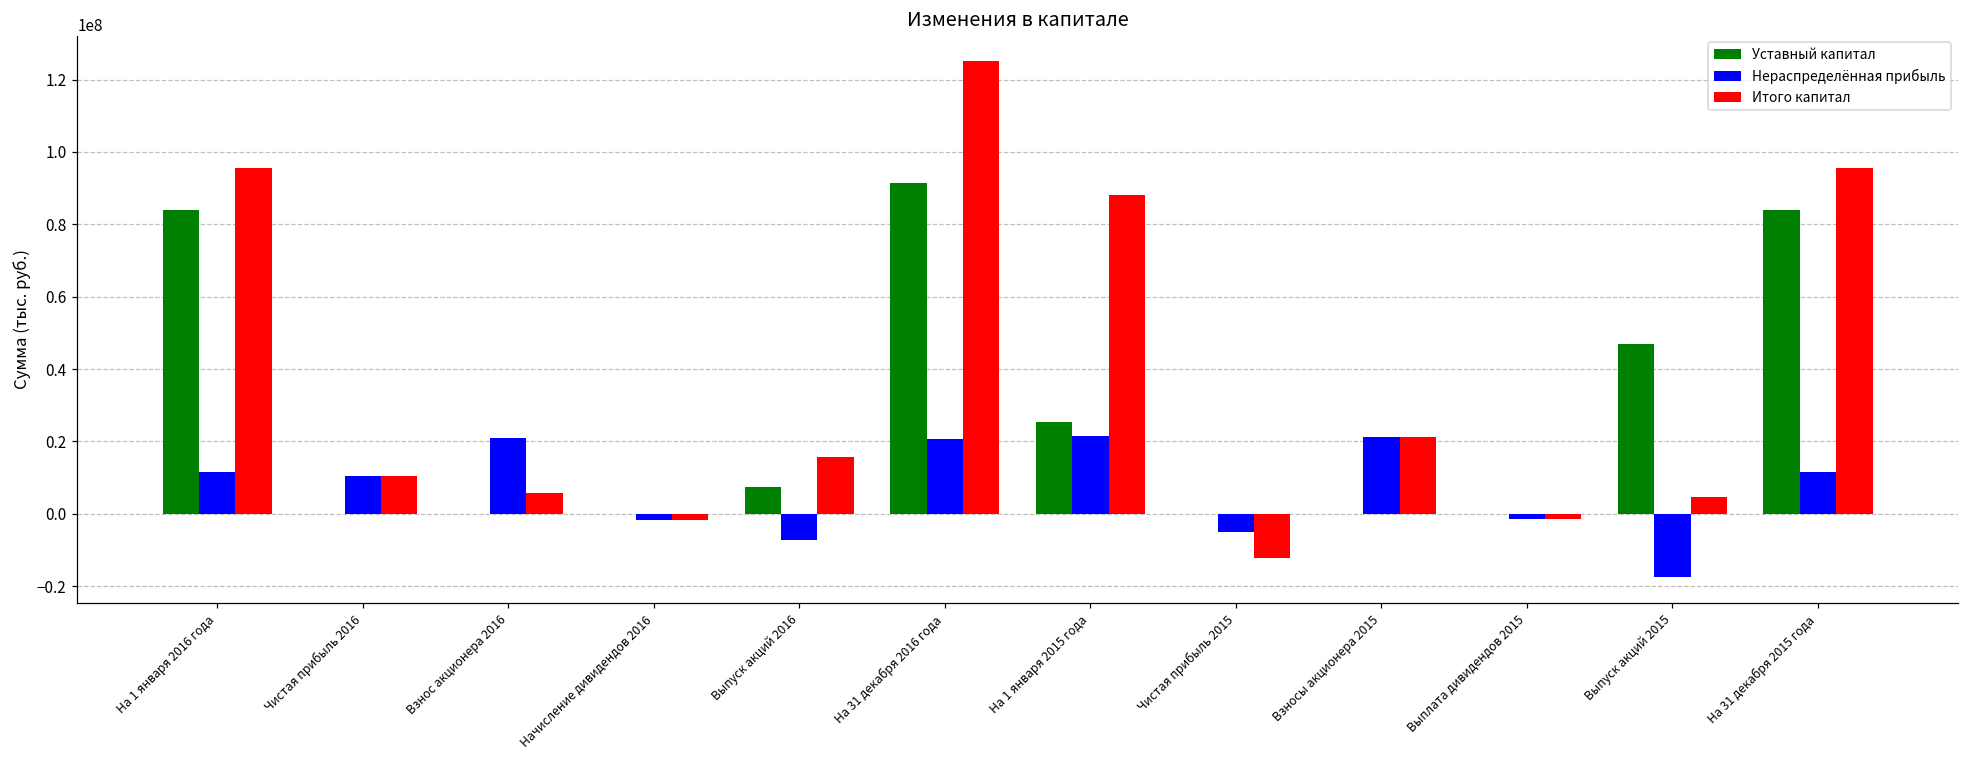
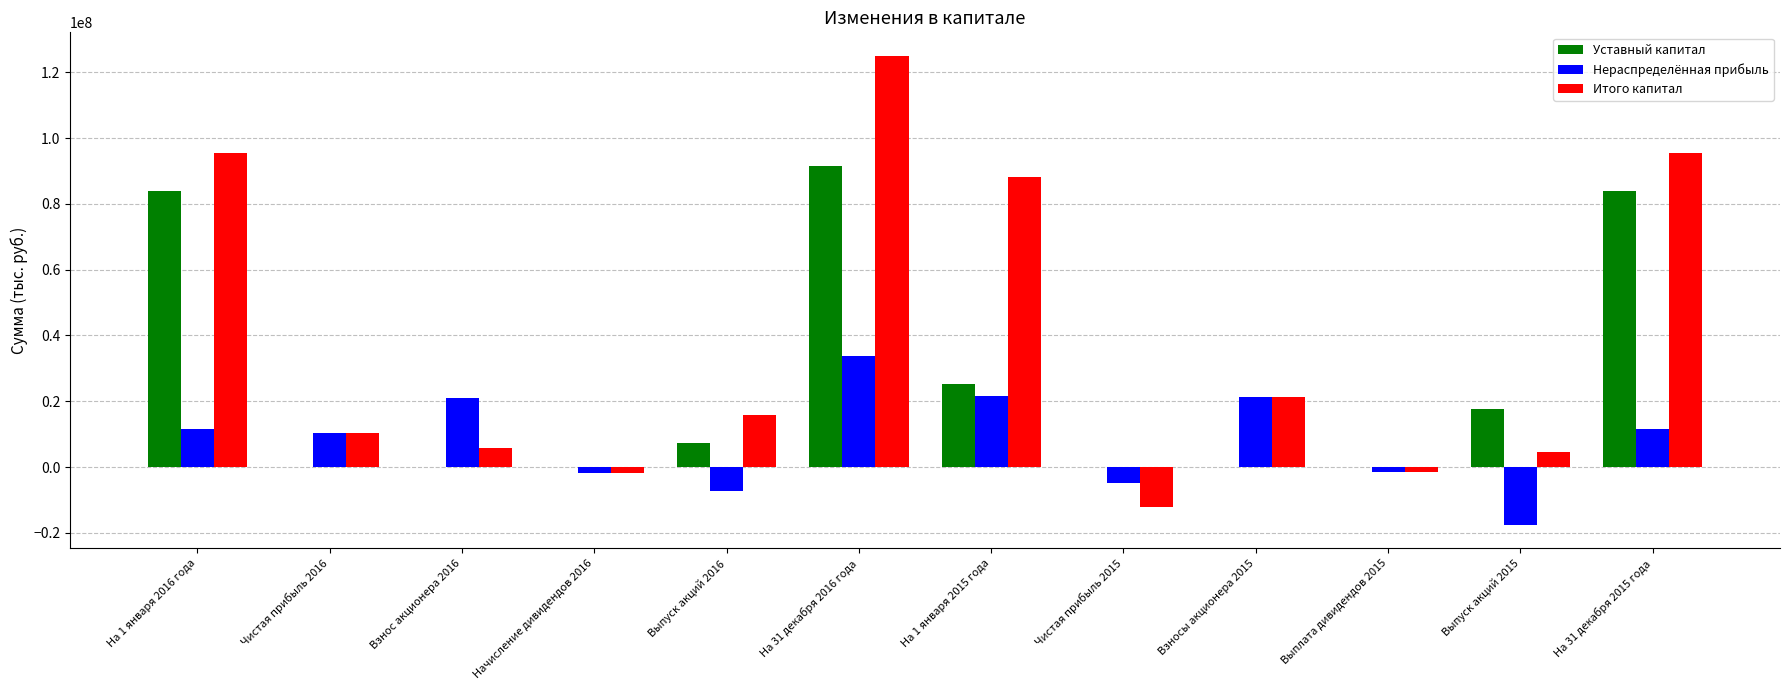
Нераспределённая прибыль, На 31 декабря 2016 года: 21000000 -> 34000000
Уставный капитал, Выпуск акций 2015: 47000000 -> 18000000
